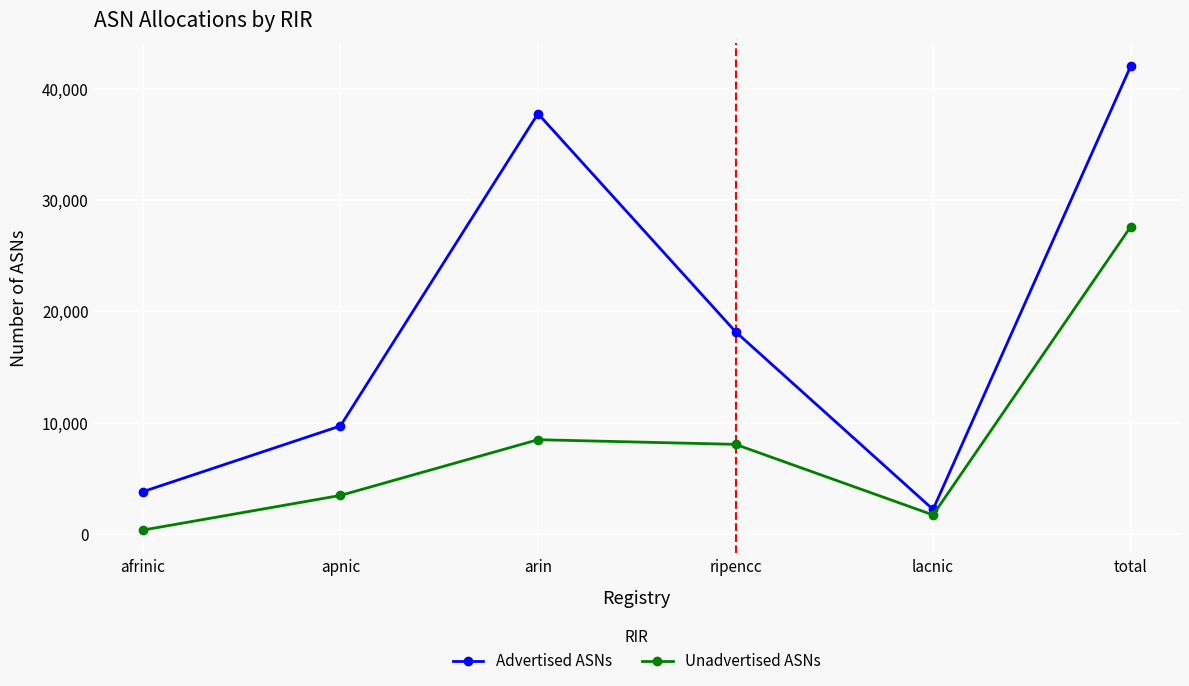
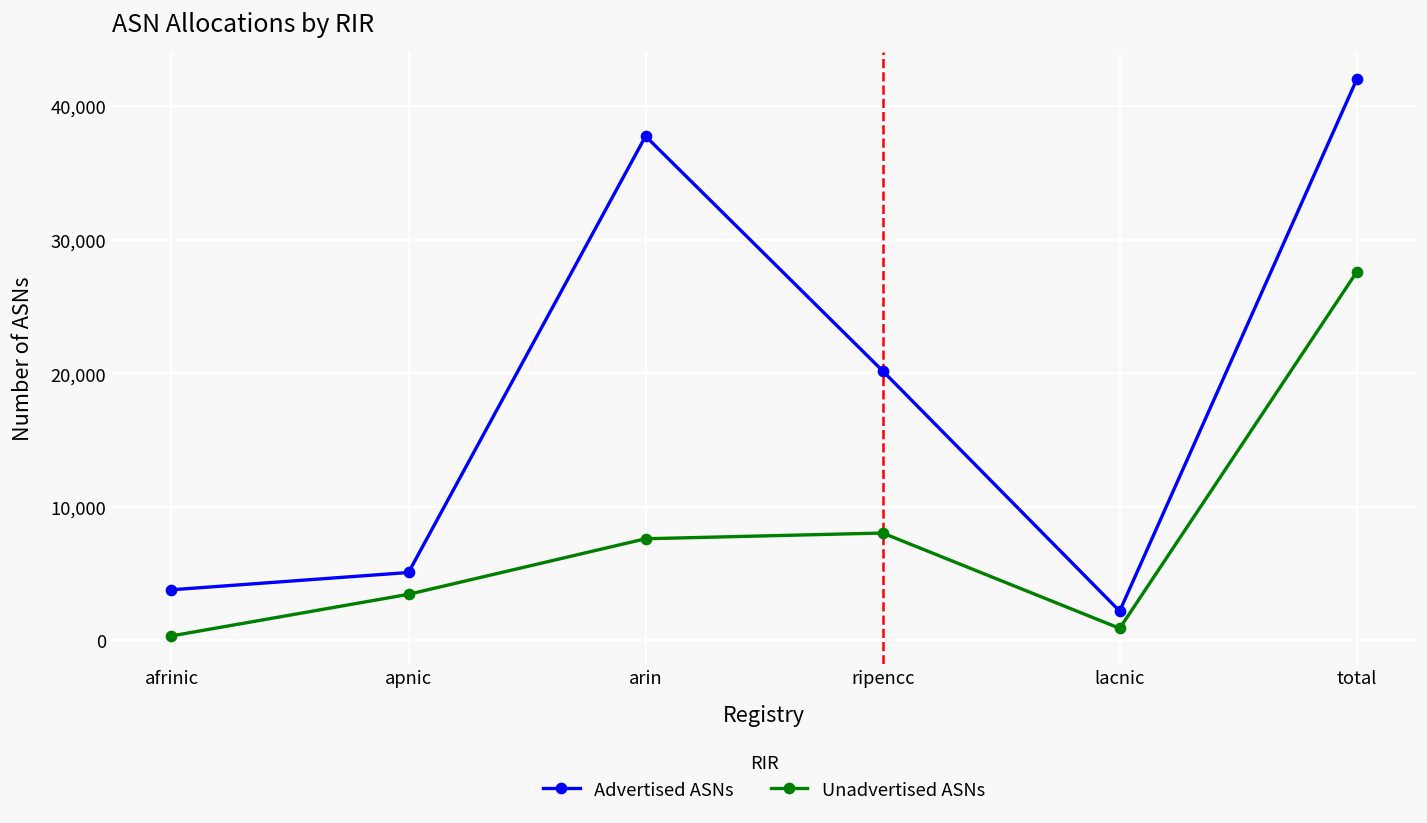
Advertised ASNs, apnic: 9,700 -> 5,100
Unadvertised ASNs, arin: 8,500 -> 7,600
Advertised ASNs, ripencc: 18,200 -> 20,200
Unadvertised ASNs, lacnic: 1,700 -> 900
